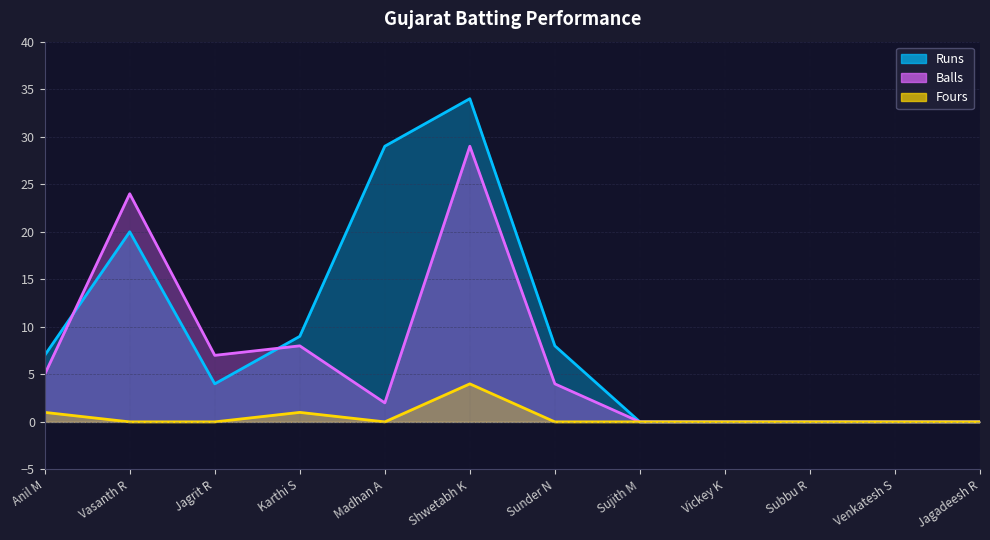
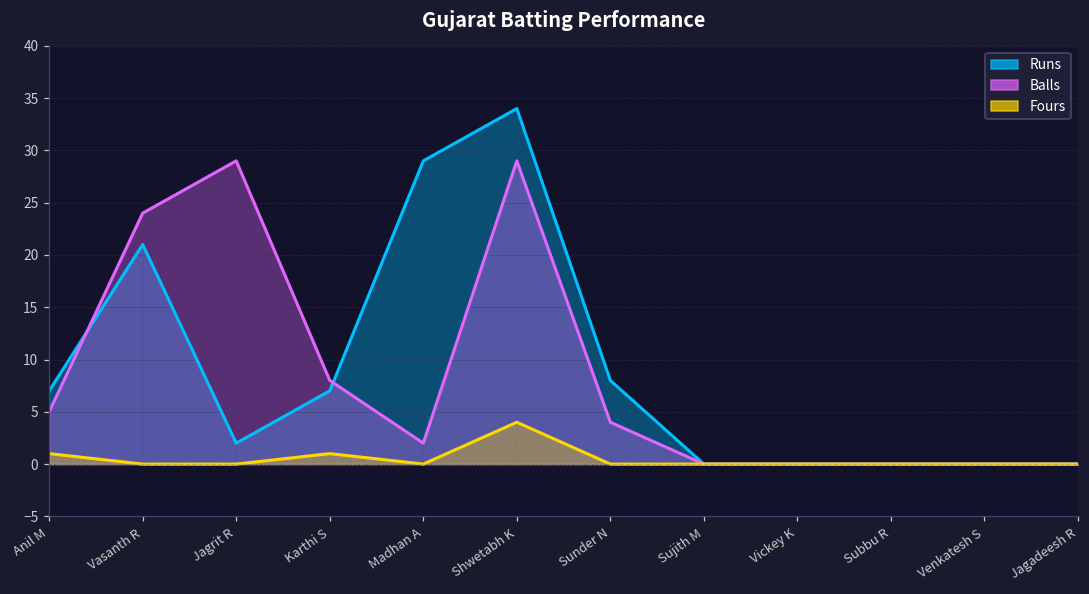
Runs, Vasanth R: 20 -> 21
Runs, Jagrit R: 4 -> 2
Balls, Jagrit R: 7 -> 29
Runs, Karthi S: 9 -> 7
